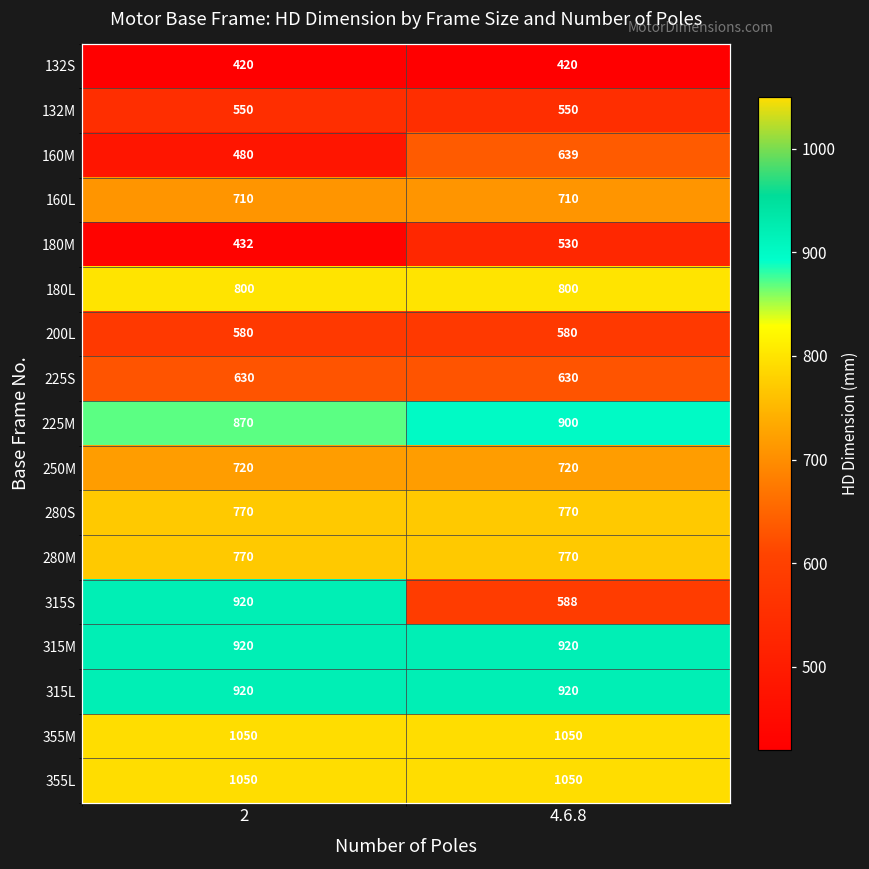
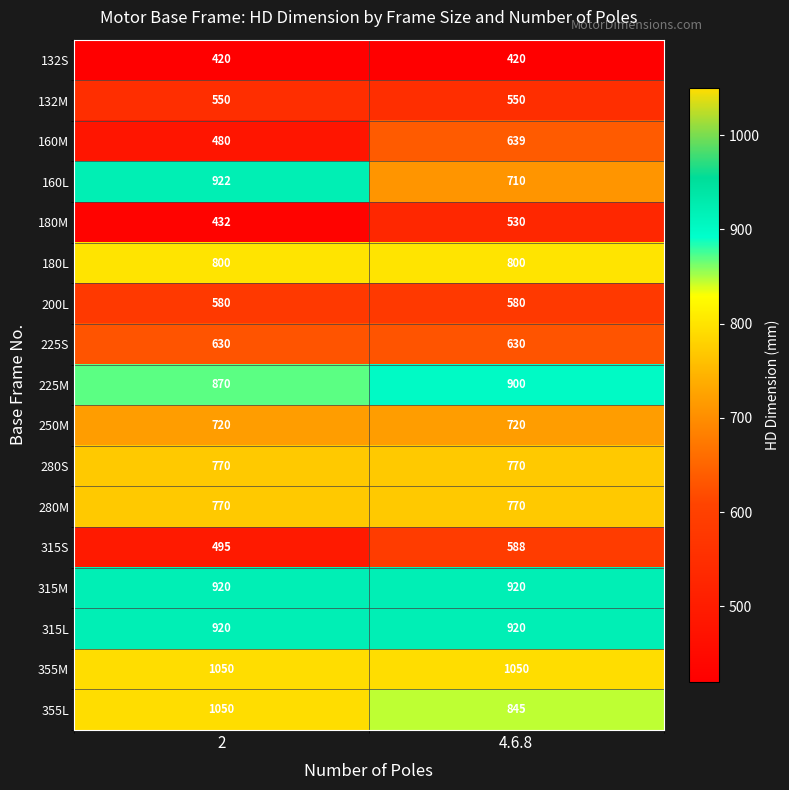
160L, 2: 710 -> 922
315S, 2: 920 -> 495
355L, 4.6.8: 1050 -> 845
